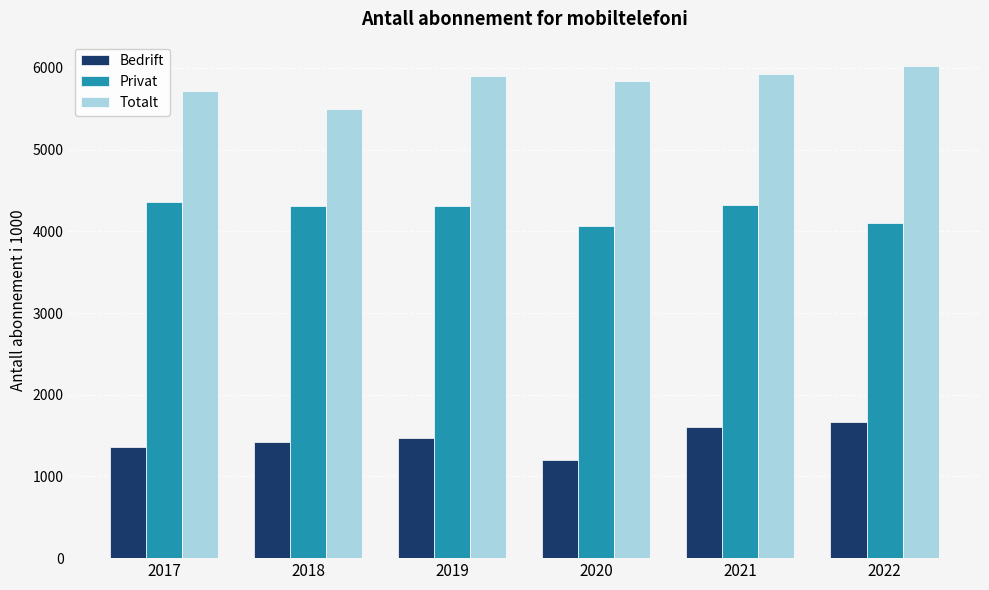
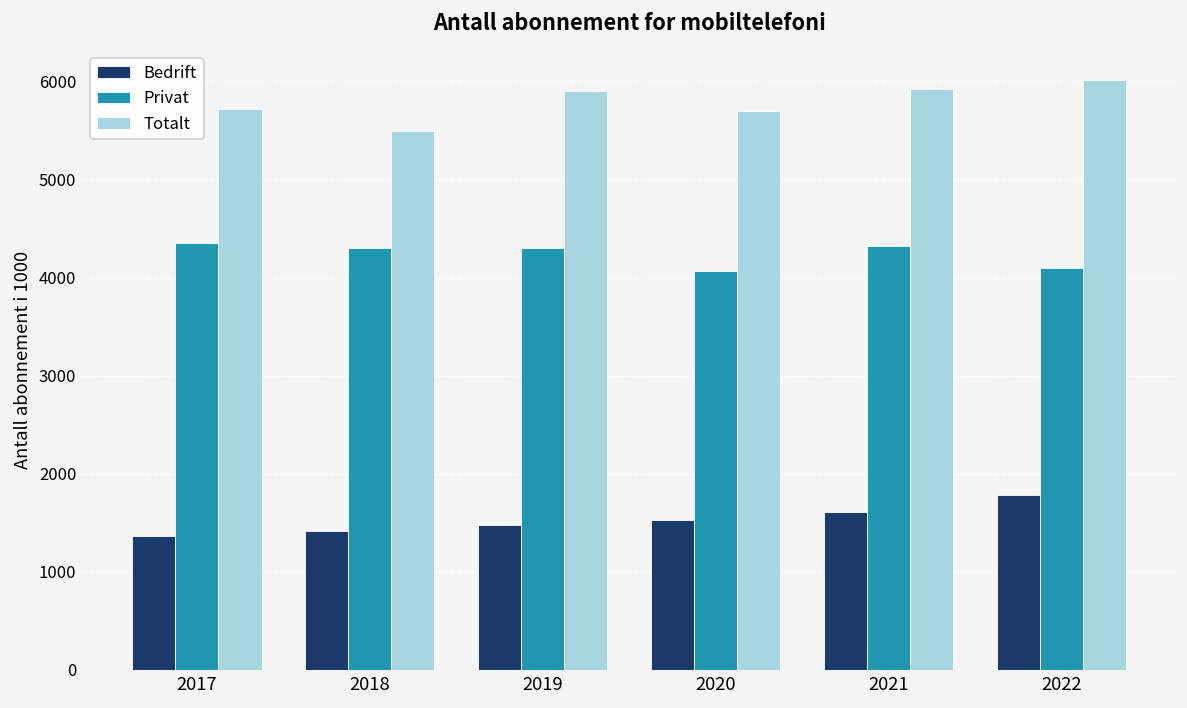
Bedrift, 2020: 1200 -> 1500
Totalt, 2020: 5800 -> 5700
Bedrift, 2022: 1700 -> 1800
